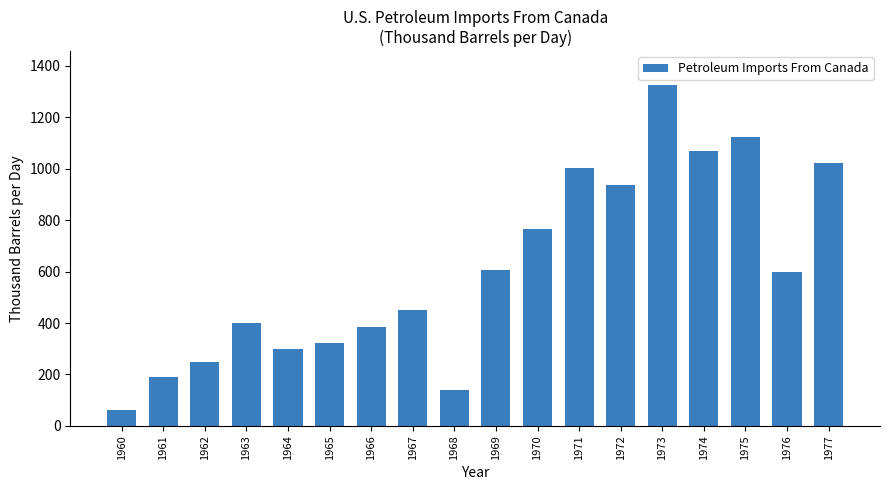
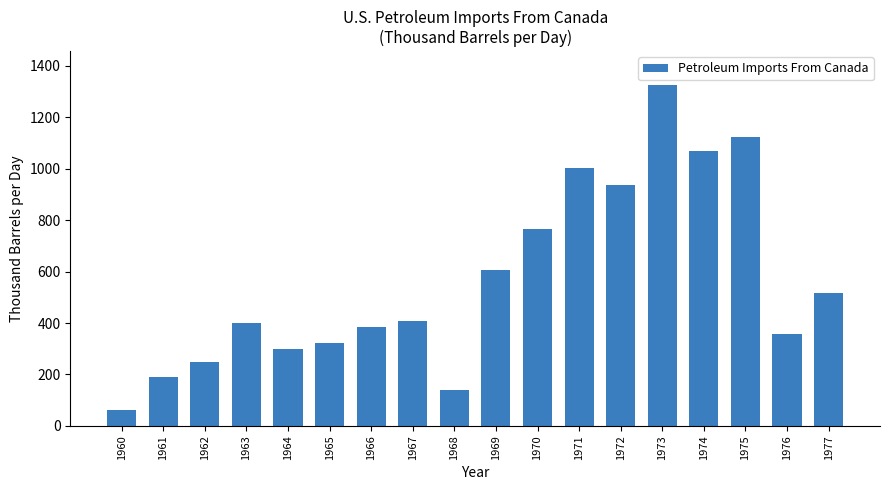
1967: 450 -> 410
1976: 600 -> 360
1977: 1020 -> 520
